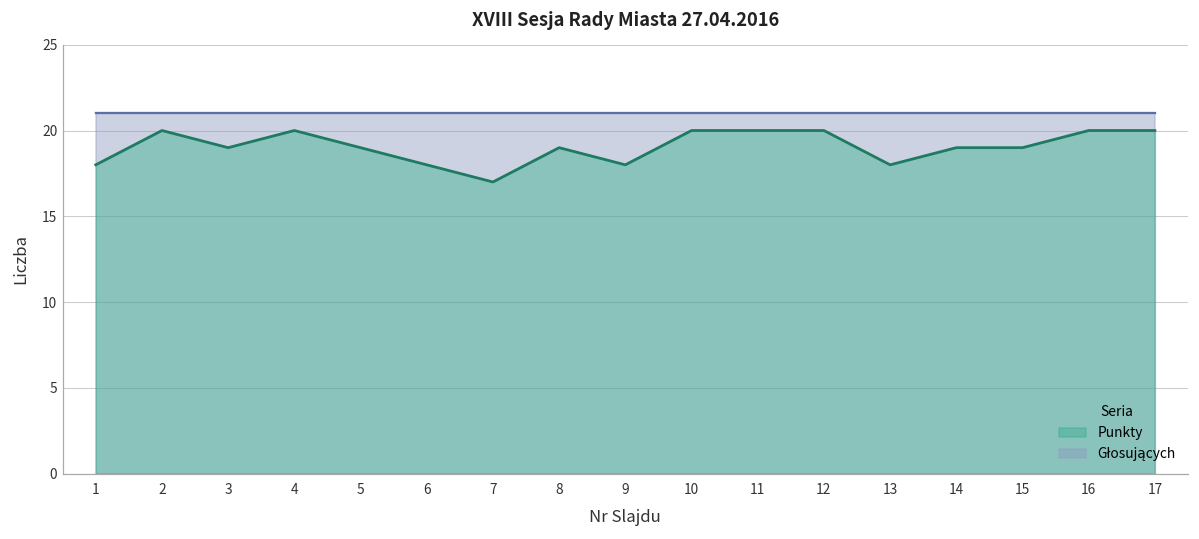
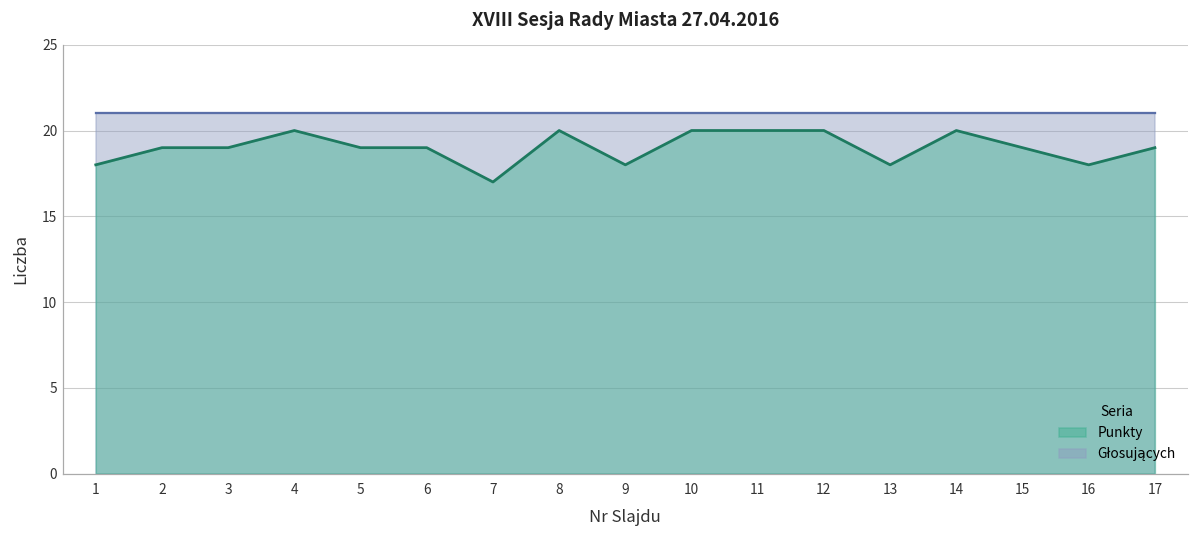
Punkty, 2: 20 -> 19
Punkty, 6: 18 -> 19
Punkty, 8: 19 -> 20
Punkty, 14: 19 -> 20
Punkty, 16: 20 -> 18
Punkty, 17: 20 -> 19
